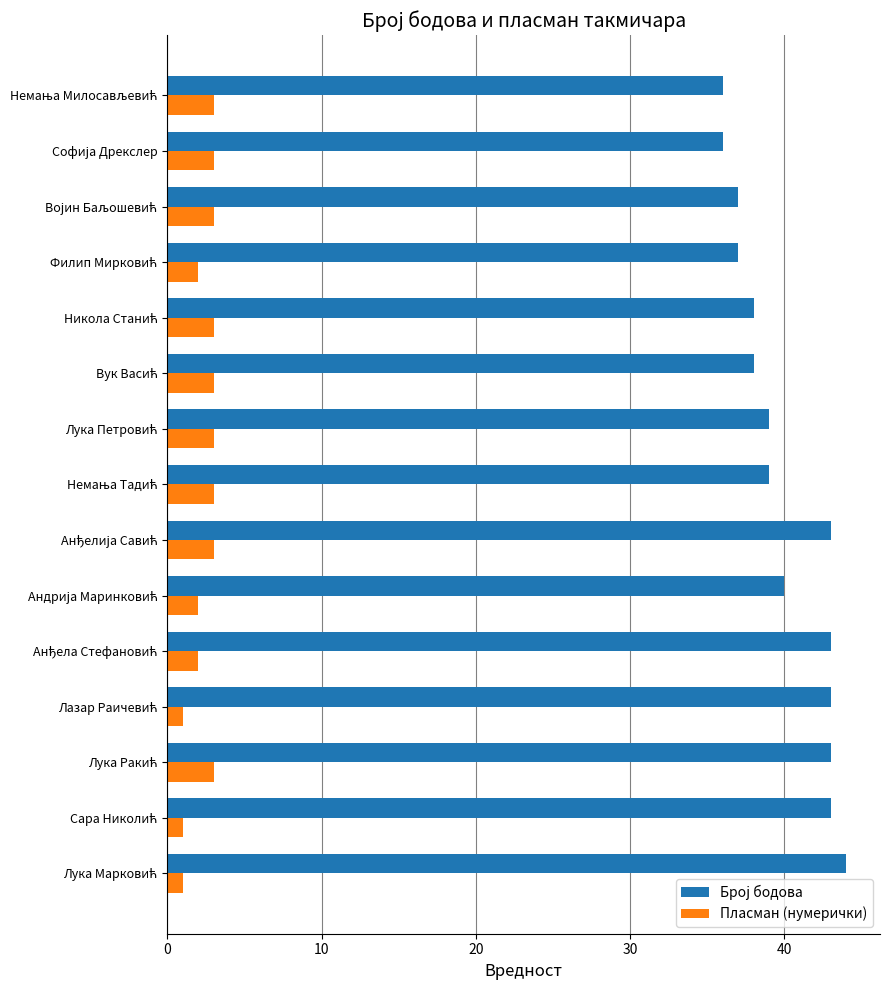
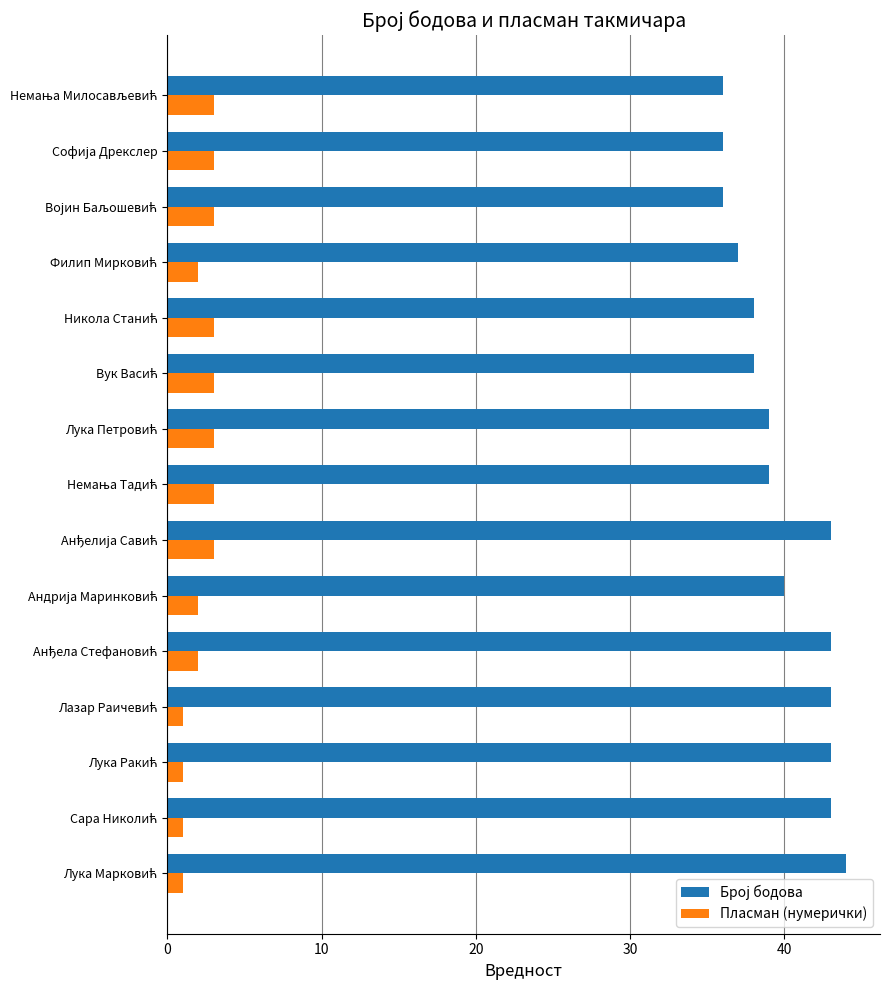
Број бодова, Војин Баљошевић: 37 -> 36
Пласман (нумерички), Лука Ракић: 3 -> 1
